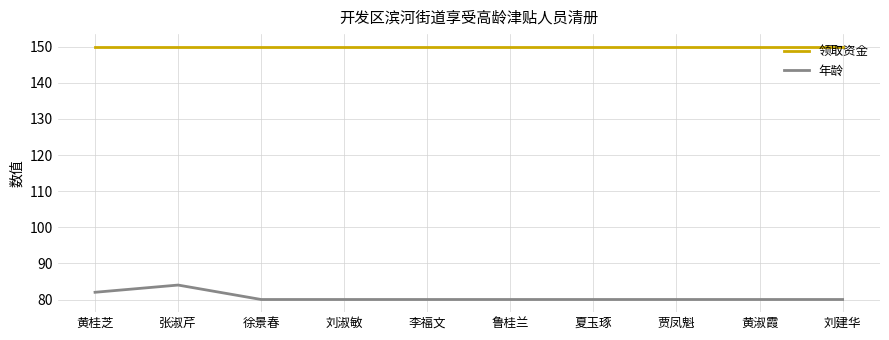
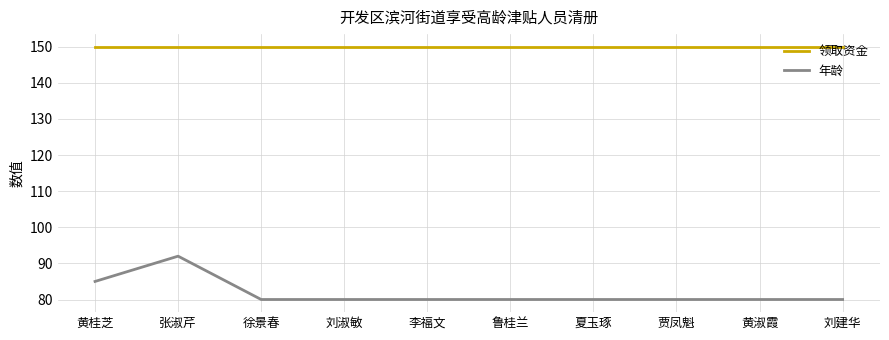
年龄, 黄桂芝: 82 -> 85
年龄, 张淑芹: 84 -> 92
